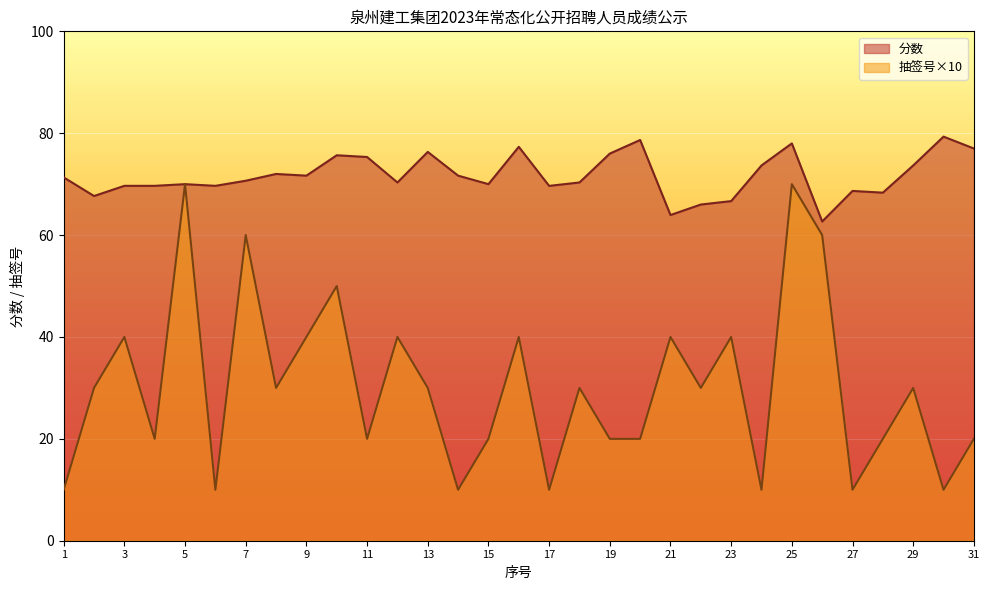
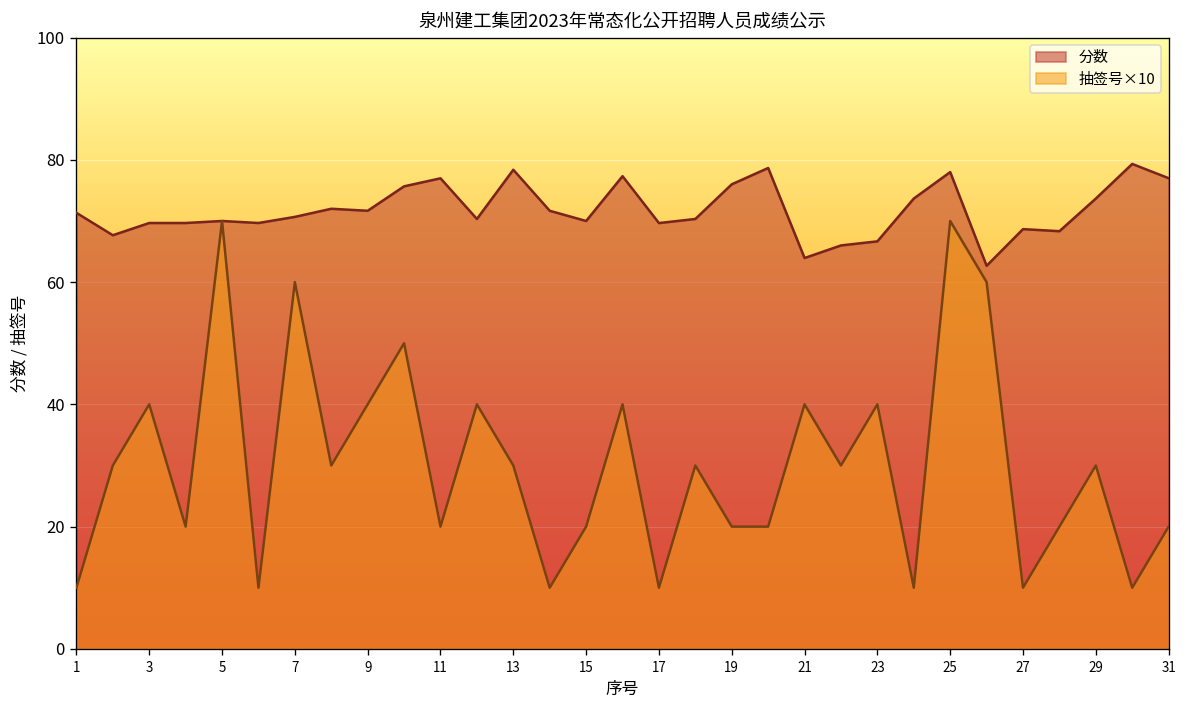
分数, 11: 75 -> 77
分数, 13: 76 -> 78
